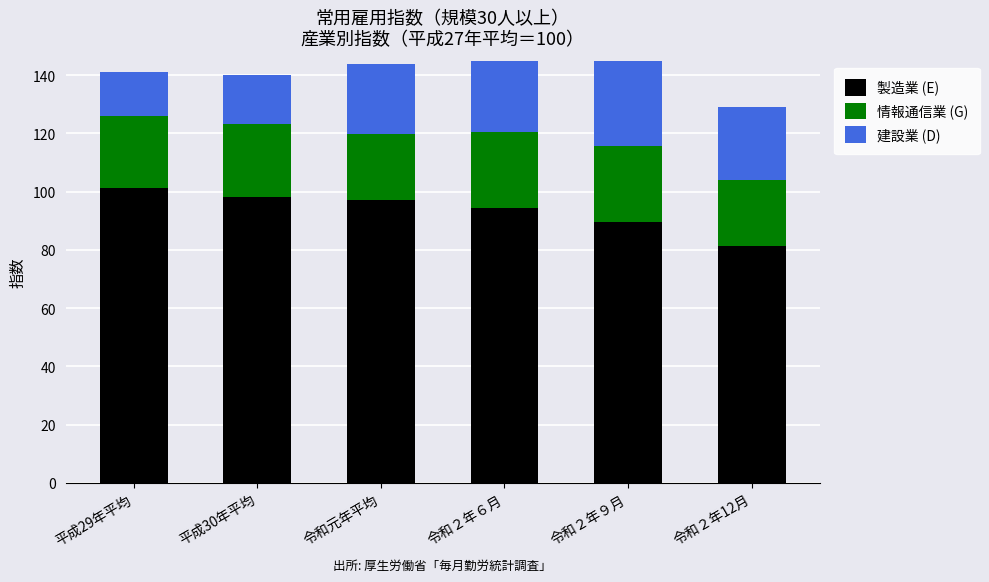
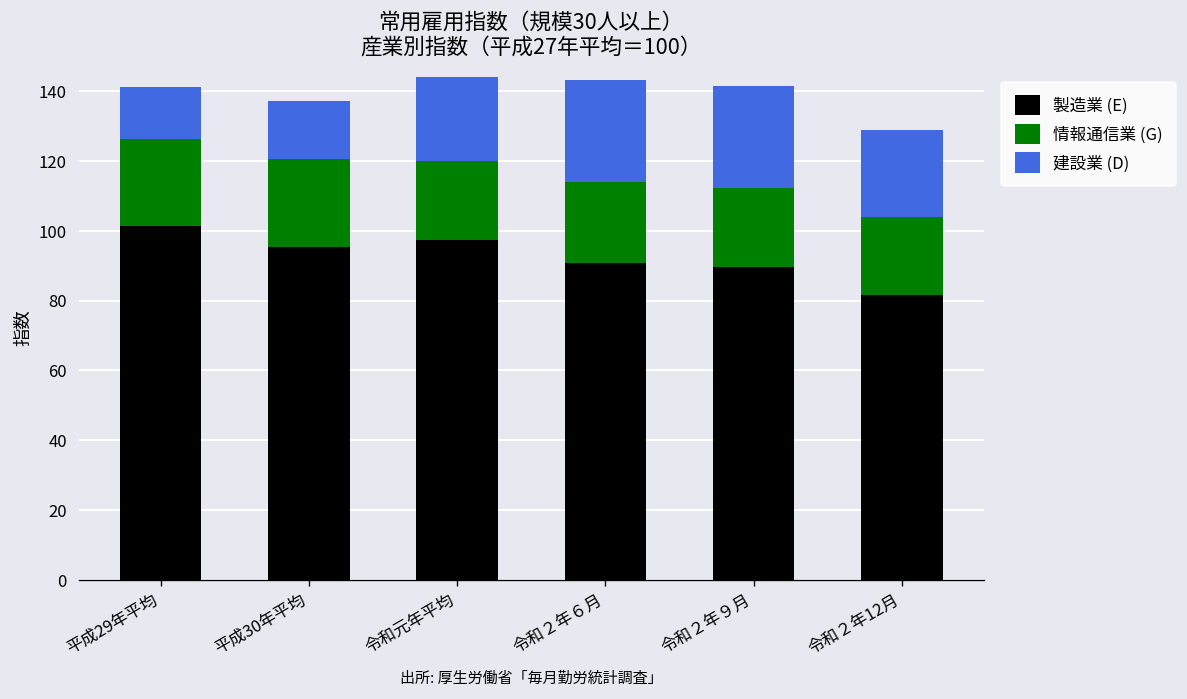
製造業 (E), 平成30年平均: 98 -> 95
製造業 (E), 令和２年６月: 94 -> 91
情報通信業 (G), 令和２年６月: 26 -> 23
情報通信業 (G), 令和２年９月: 26 -> 23
